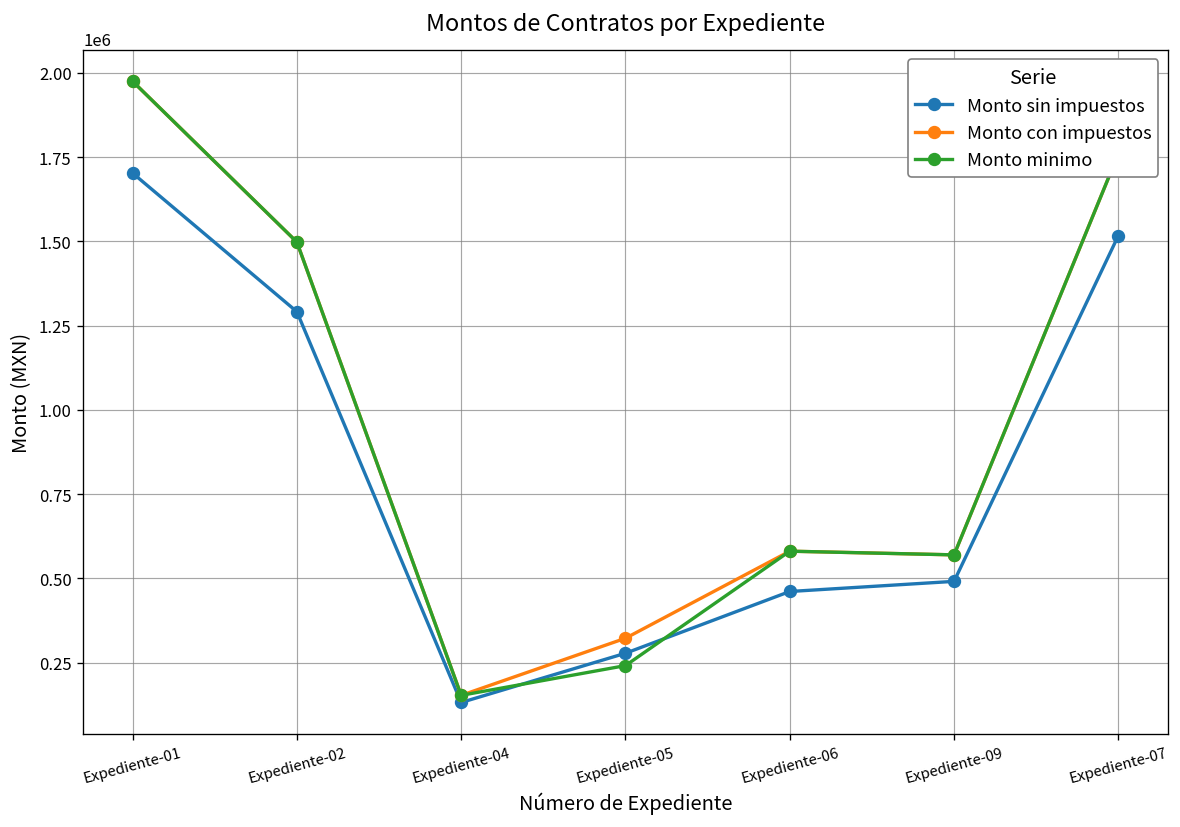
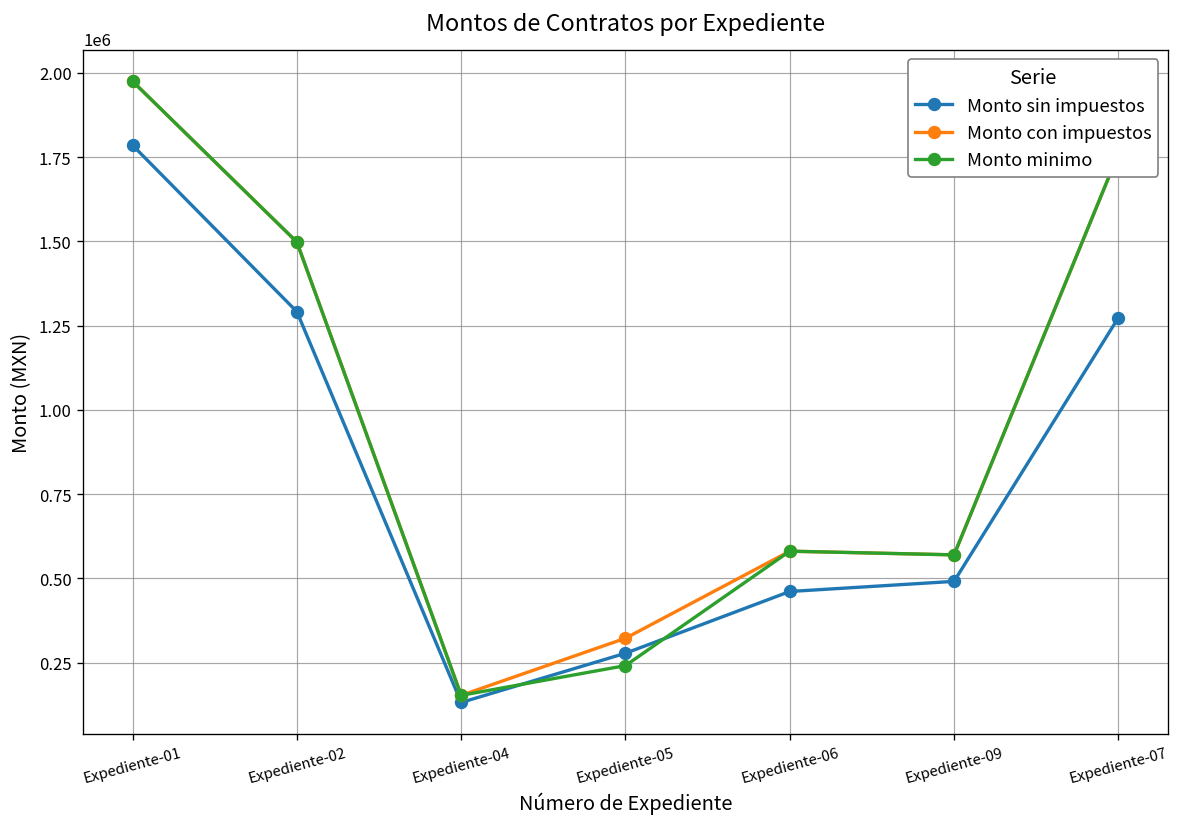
Monto sin impuestos, Expediente-01: 1700000 -> 1790000
Monto sin impuestos, Expediente-07: 1520000 -> 1270000
